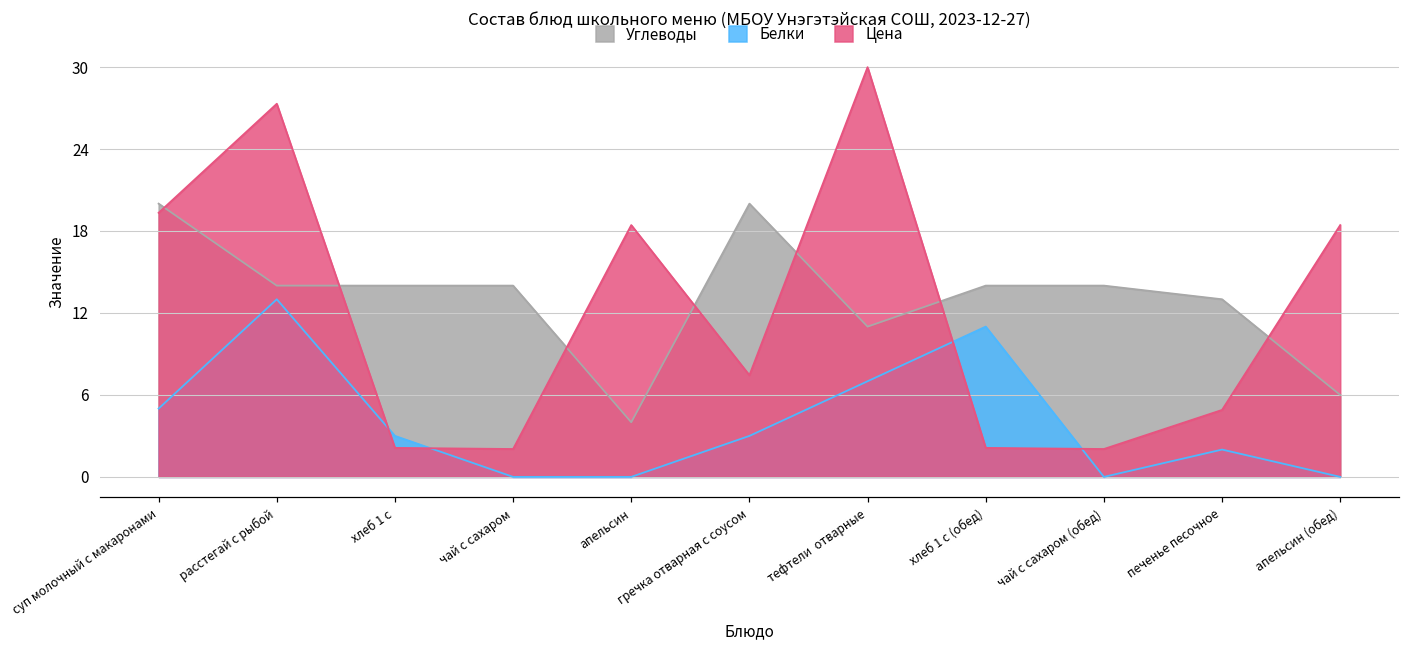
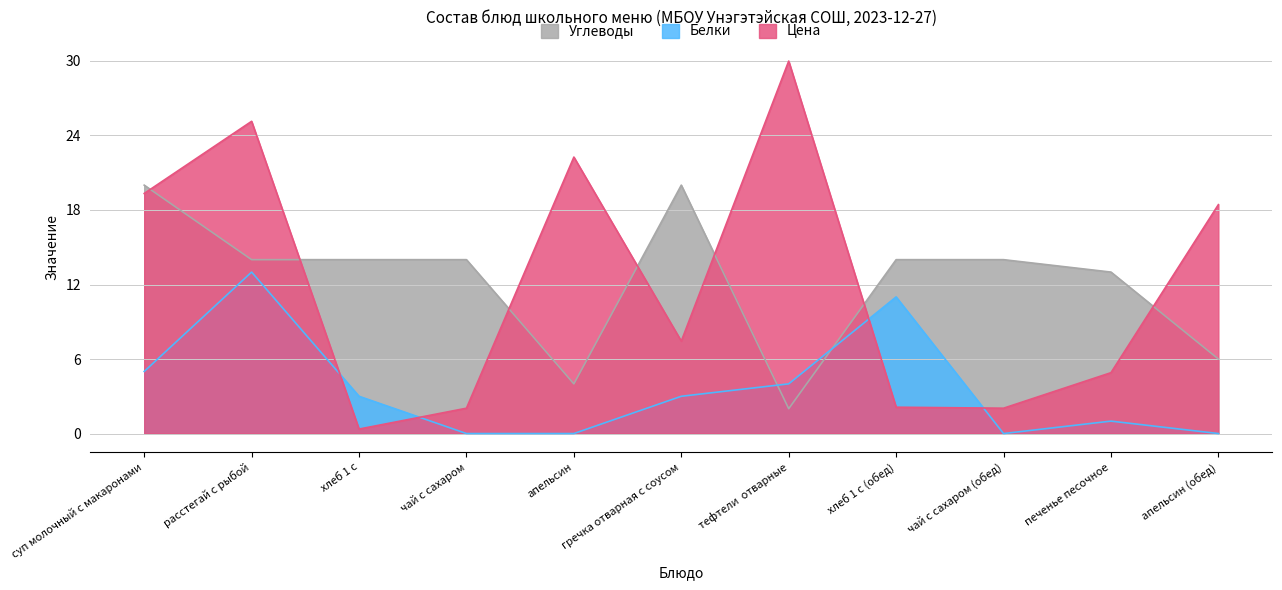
Цена, расстегай с рыбой: 27.3 -> 25.1
Цена, хлеб 1 с: 2.1 -> 0.4
Цена, апельсин: 18.4 -> 22.3
Углеводы, тефтели отварные: 11 -> 2
Белки, тефтели отварные: 7 -> 4
Белки, печенье песочное: 2 -> 1
